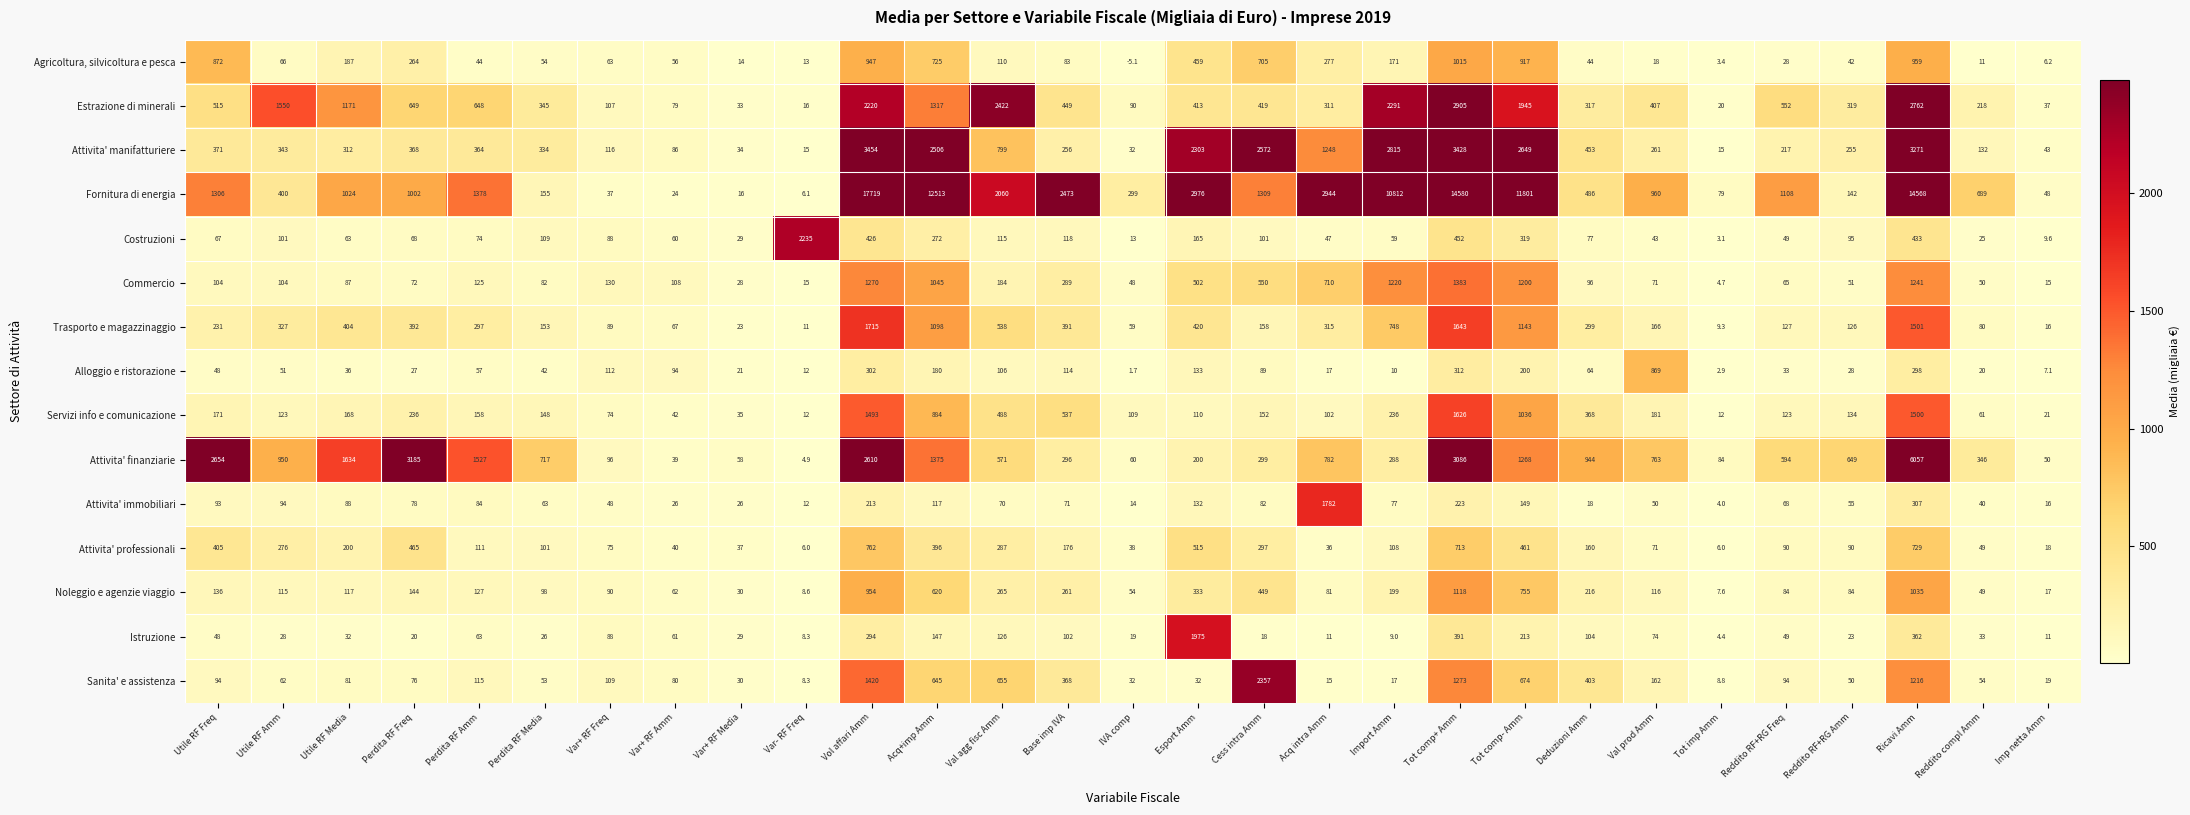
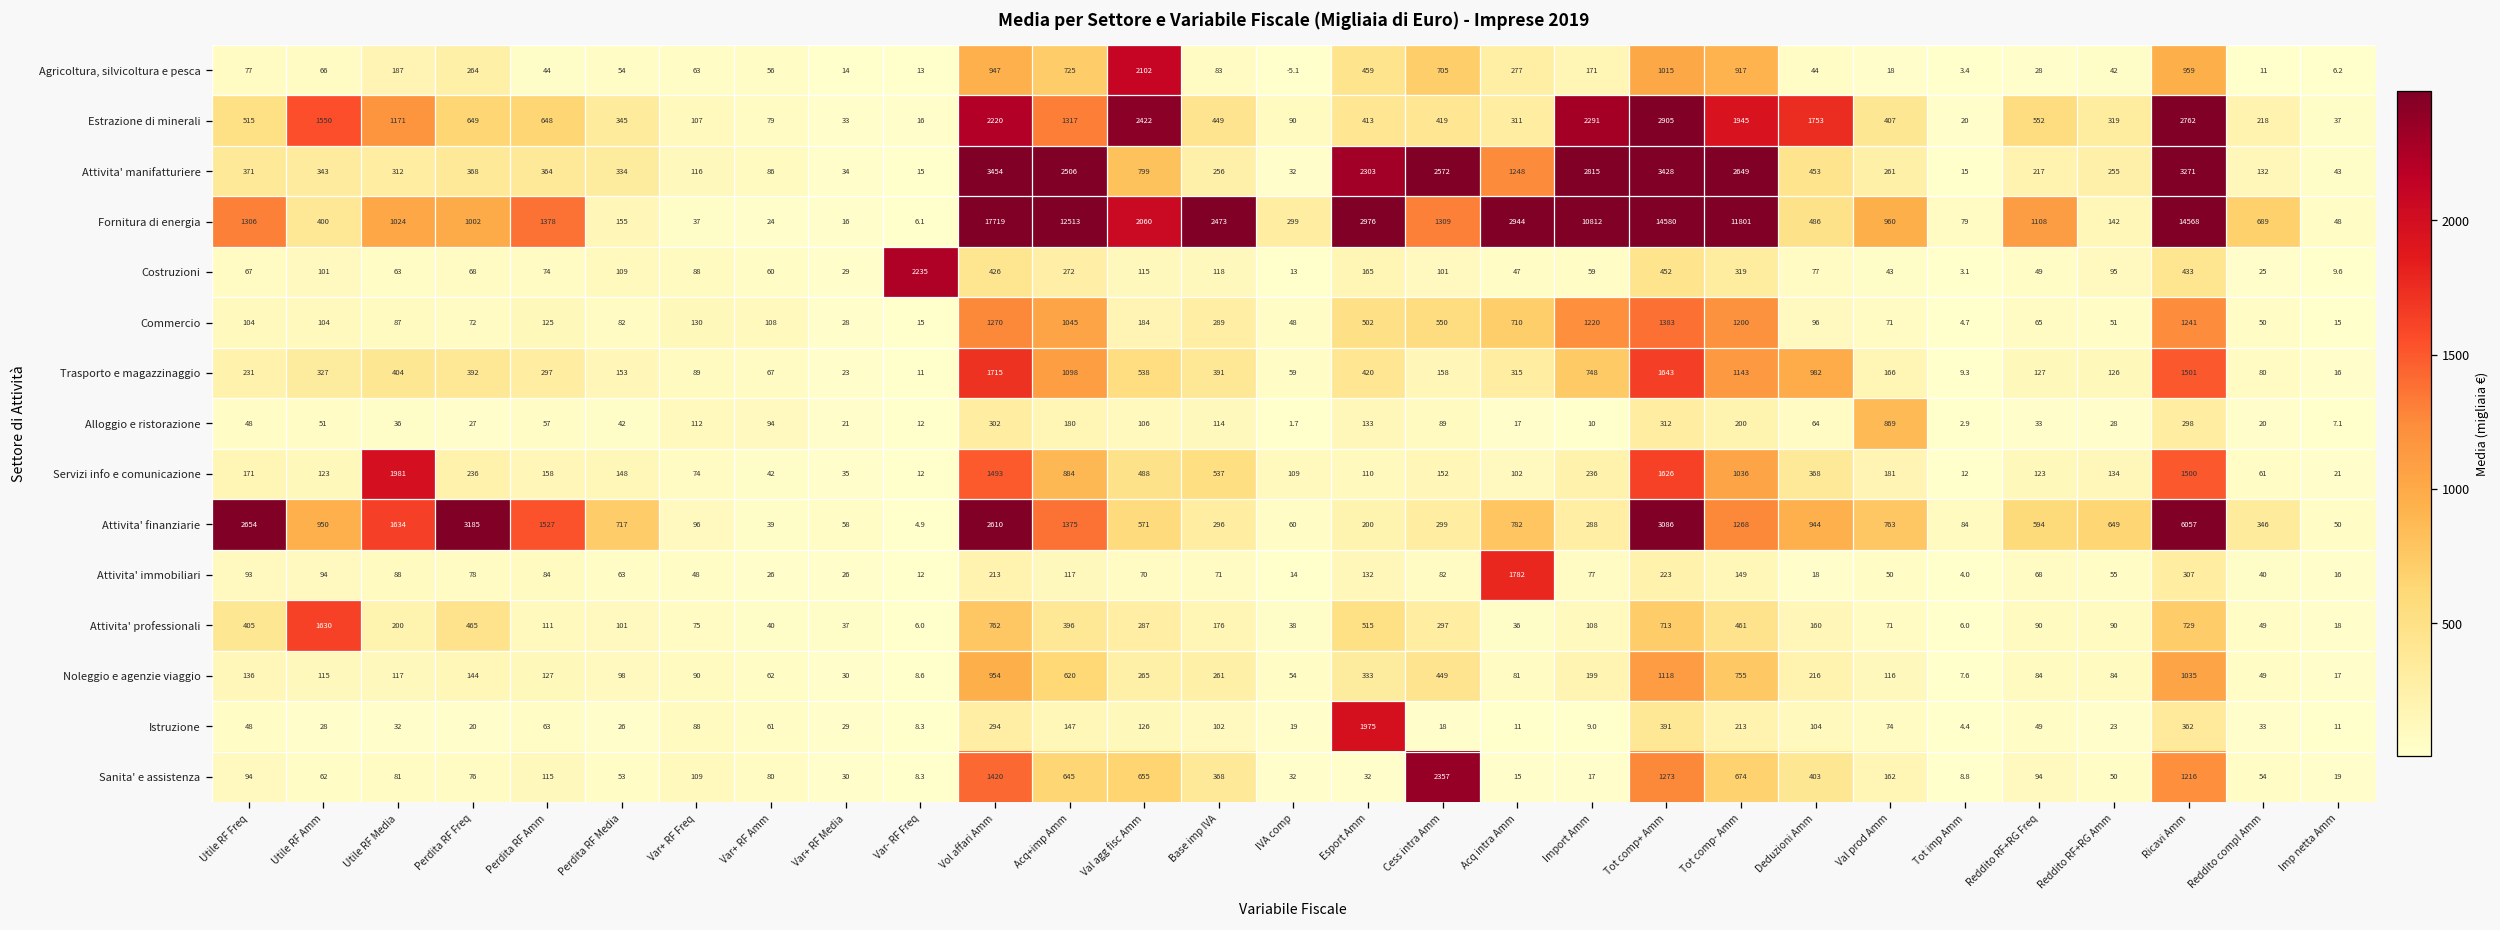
Agricoltura, silvicoltura e pesca, Utile RF Freq: 872 -> 77
Agricoltura, silvicoltura e pesca, Val agg fisc Amm: 110 -> 2102
Estrazione di minerali, Deduzioni Amm: 317 -> 1753
Trasporto e magazzinaggio, Deduzioni Amm: 299 -> 982
Servizi info e comunicazione, Utile RF Media: 168 -> 1981
Attivita' professionali, Utile RF Amm: 276 -> 1630
